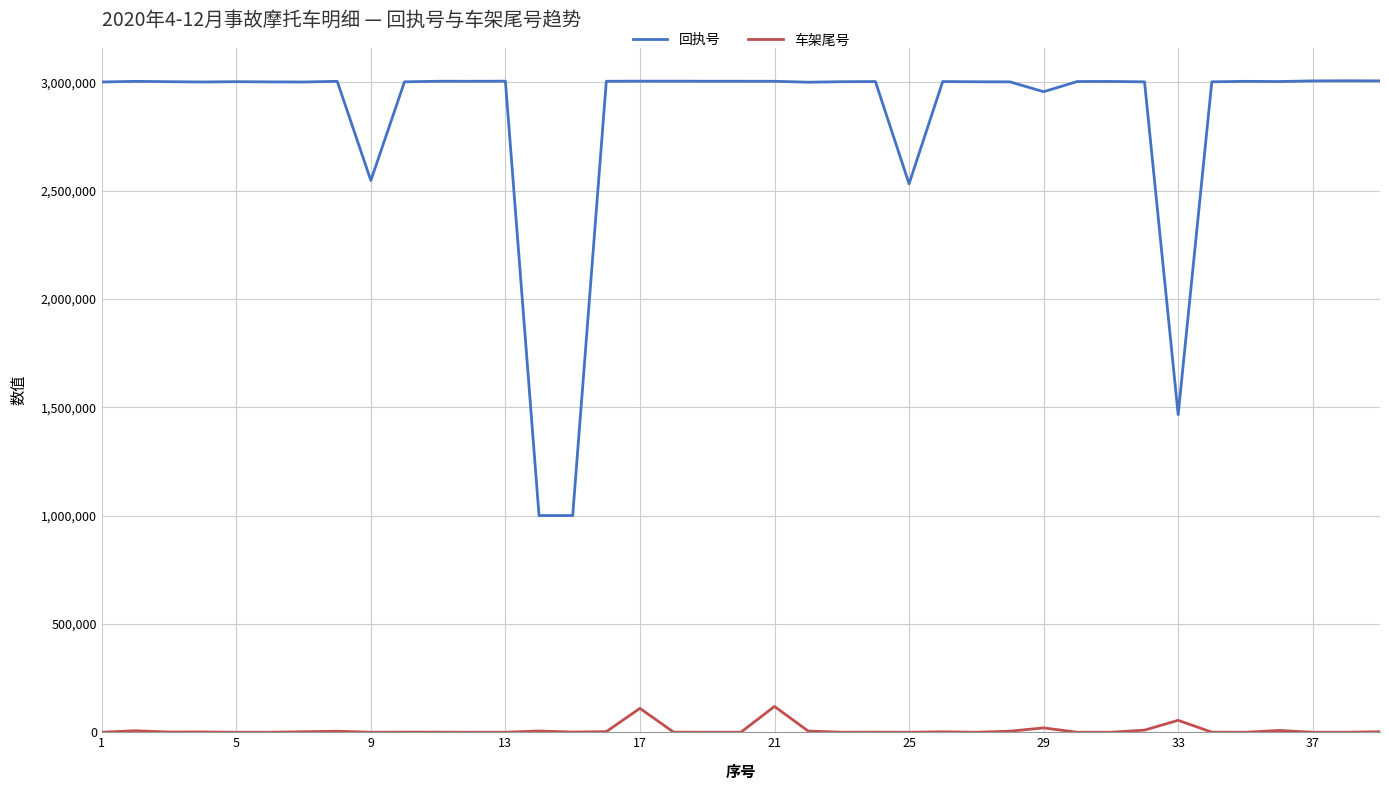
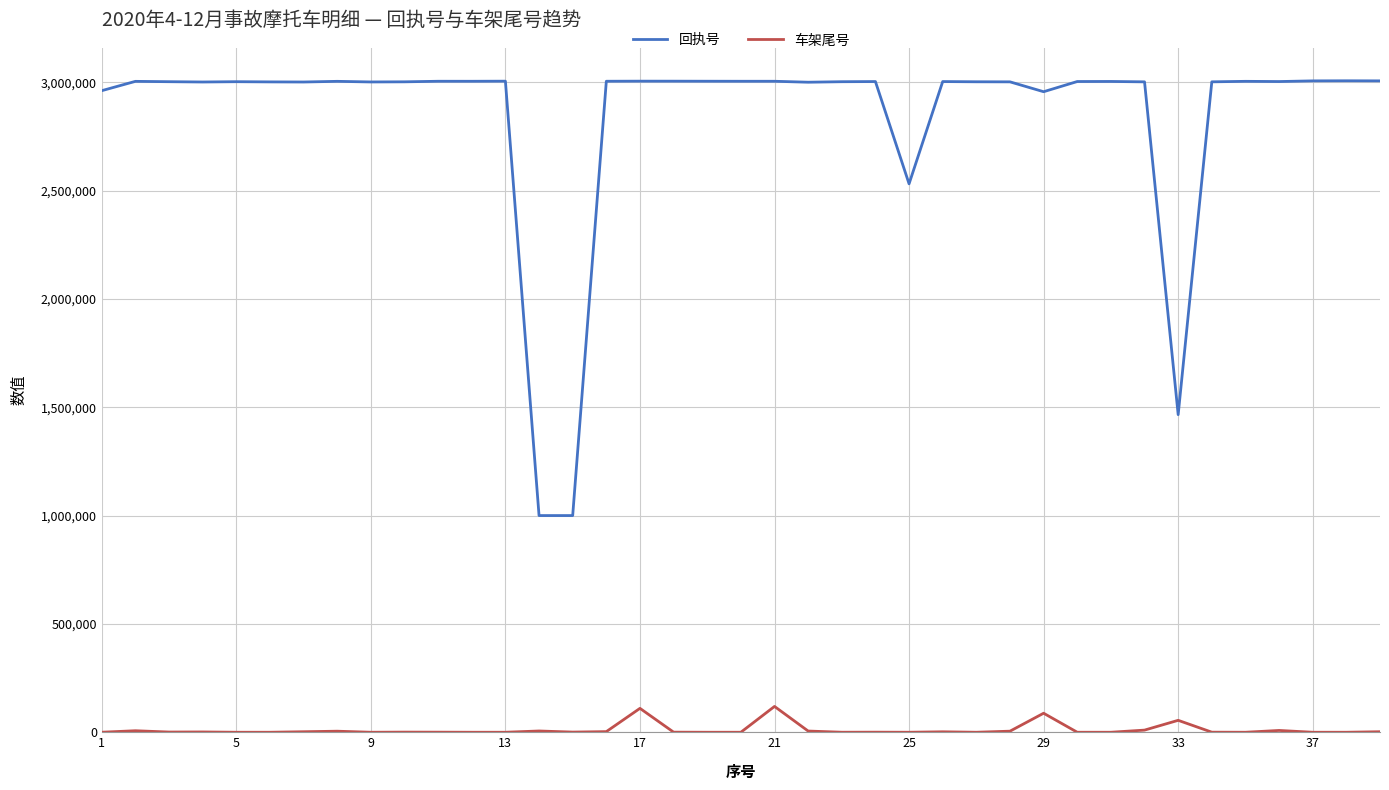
回执号, 1: 3,000,000 -> 2,960,000
回执号, 9: 2,550,000 -> 3,000,000
车架尾号, 29: 20,000 -> 90,000
